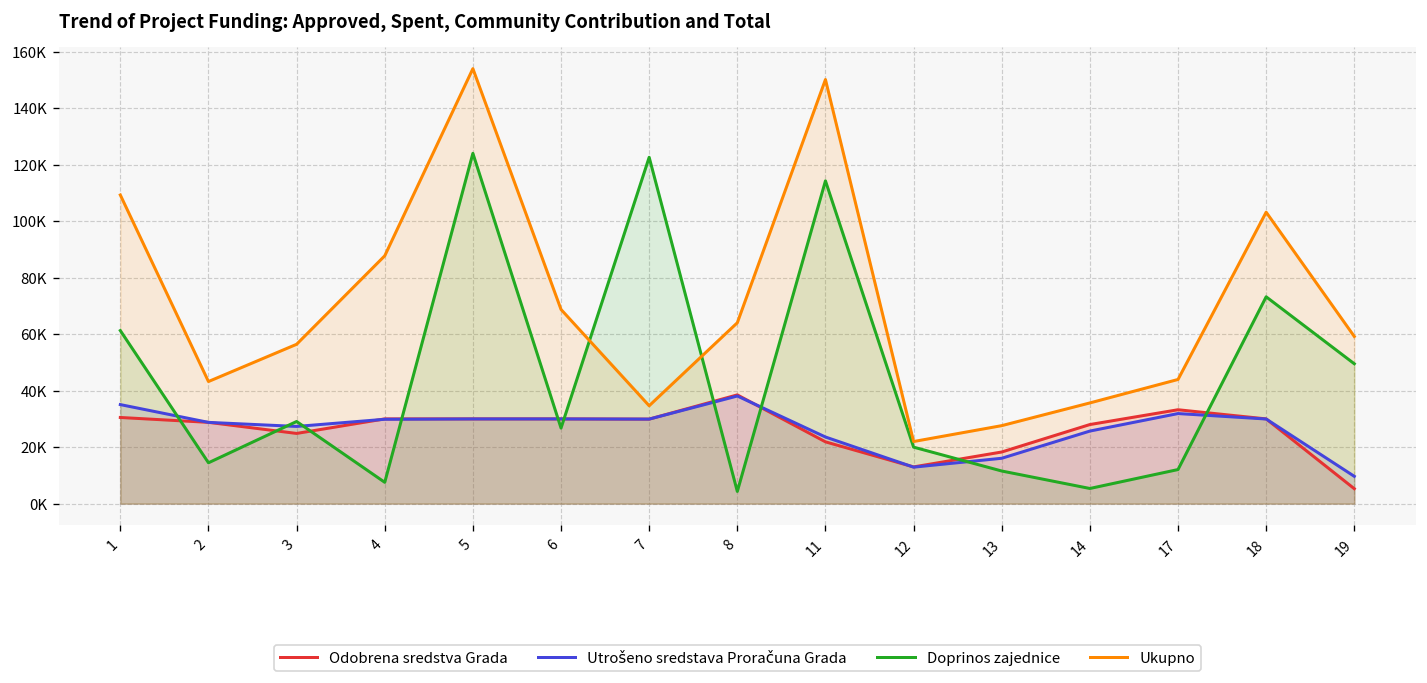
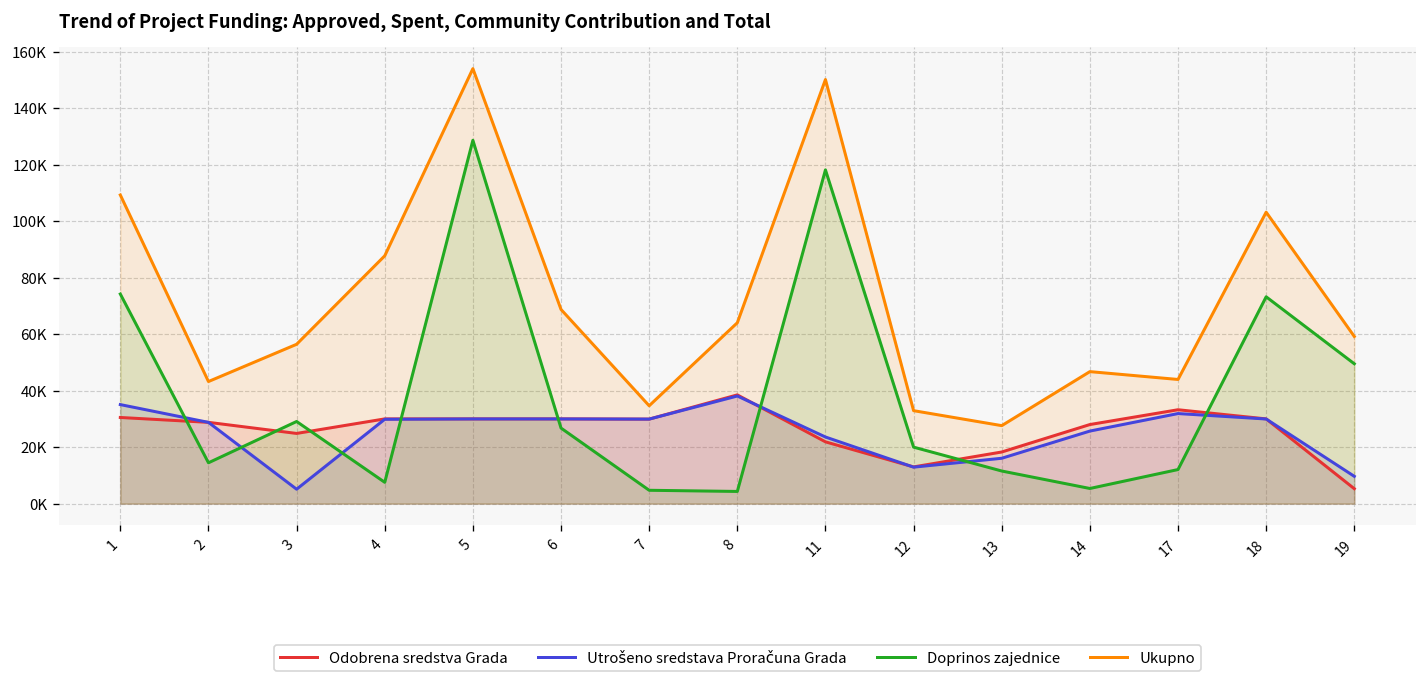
Doprinos zajednice, 1: 61000 -> 74000
Utrošeno sredstava Proračuna Grada, 3: 27000 -> 5000
Doprinos zajednice, 5: 124000 -> 129000
Doprinos zajednice, 7: 123000 -> 5000
Doprinos zajednice, 11: 114000 -> 118000
Ukupno, 12: 22000 -> 33000
Ukupno, 14: 36000 -> 47000
